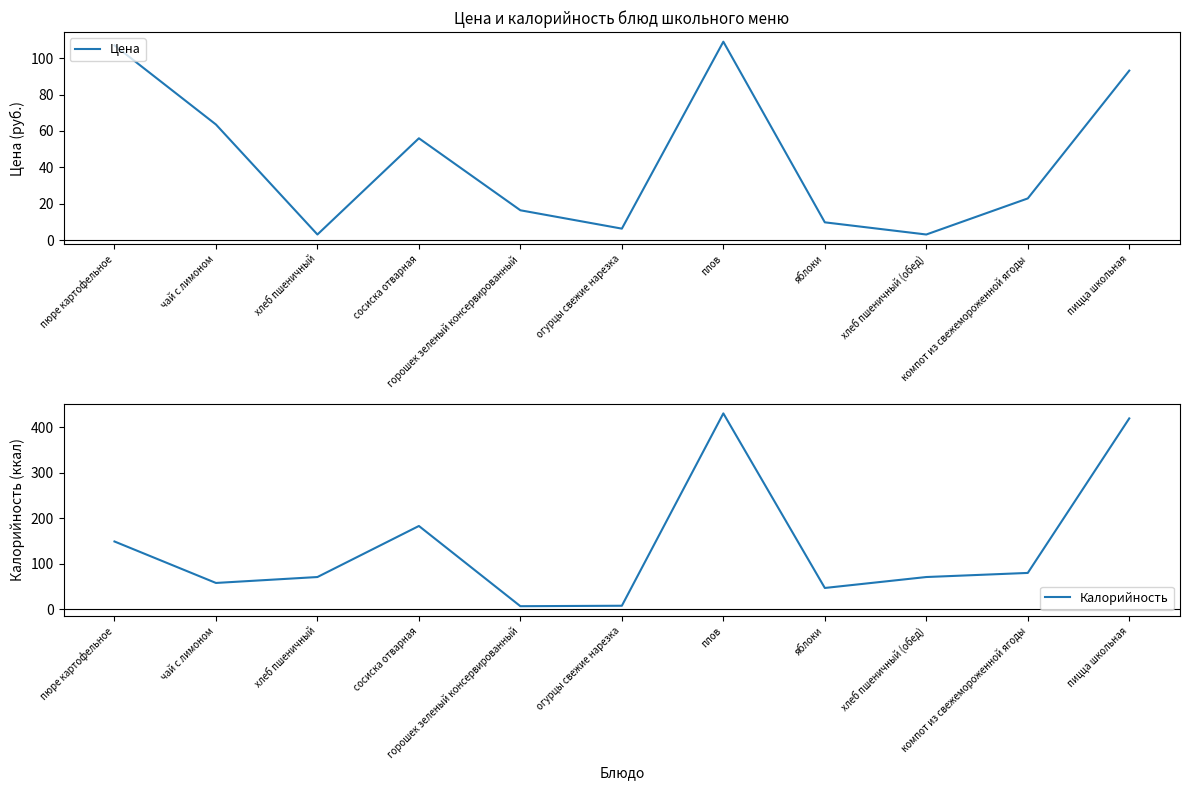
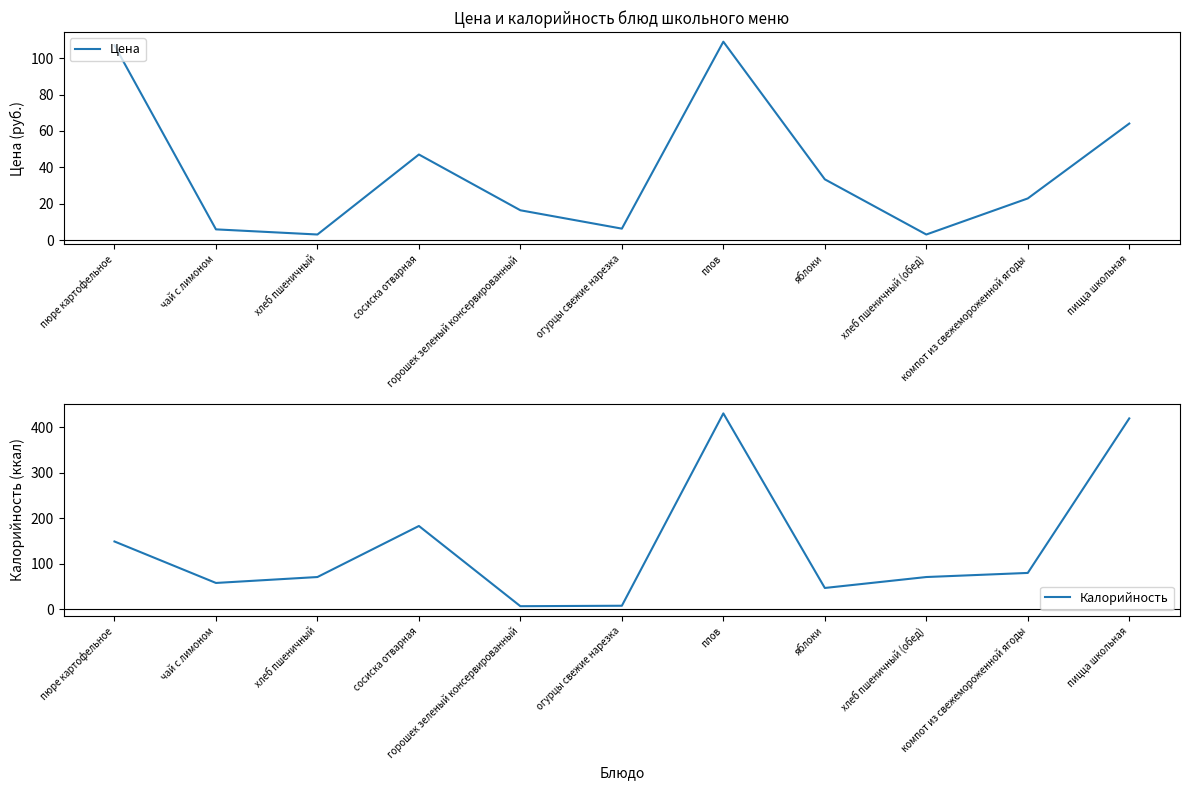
Цена и калорийность блюд школьного меню, чай с лимоном: 64 -> 6
Цена и калорийность блюд школьного меню, сосиска отварная: 56 -> 47
Цена и калорийность блюд школьного меню, яблоки: 10 -> 33
Цена и калорийность блюд школьного меню, пицца школьная: 93 -> 64
